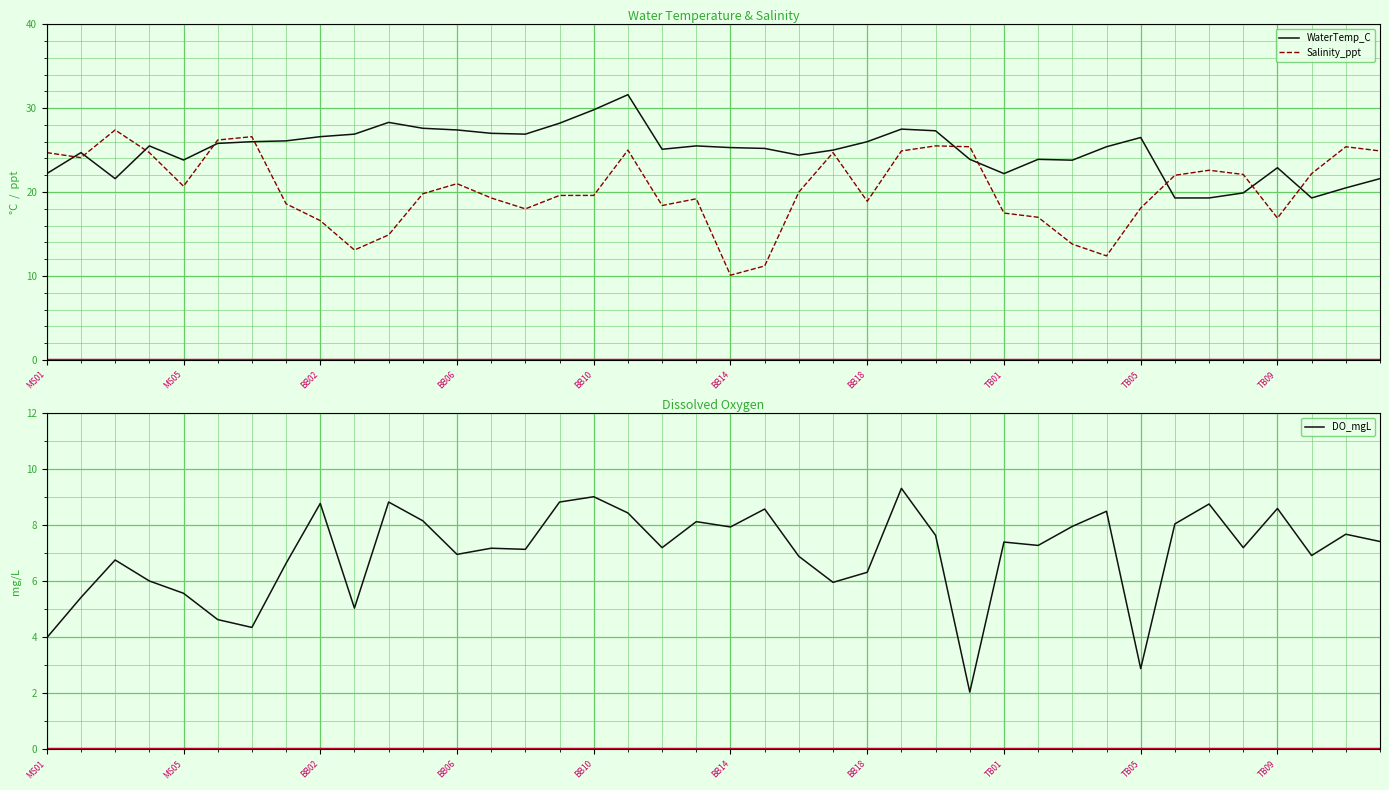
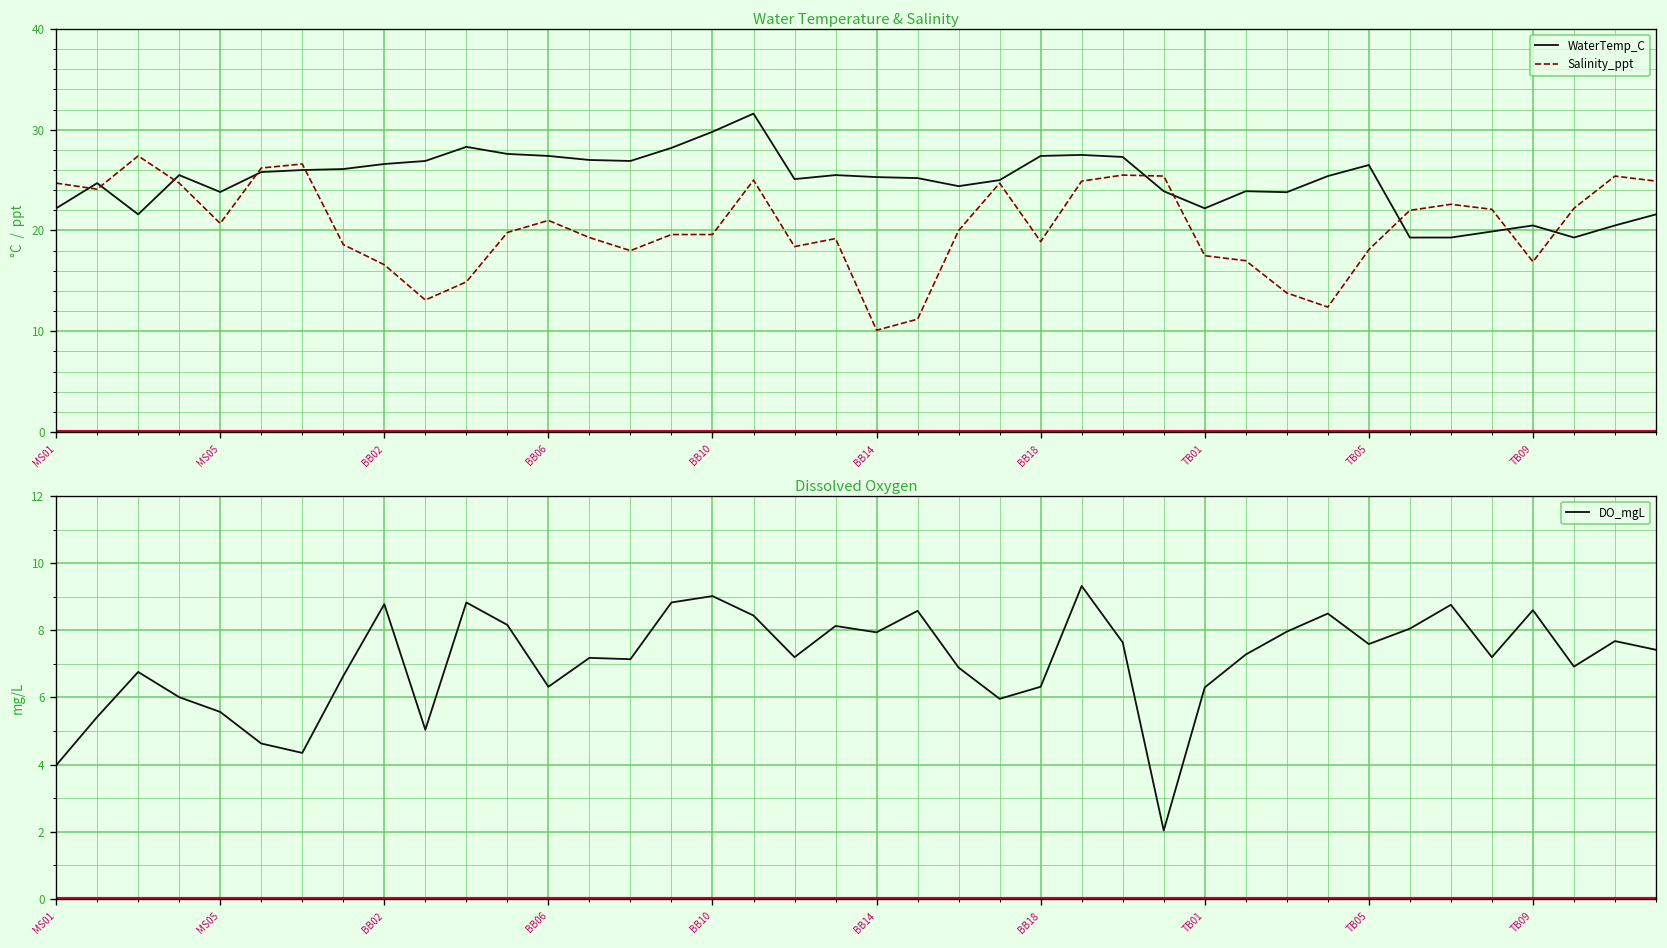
Water Temperature & Salinity, WaterTemp_C, BB18: 26 -> 27
Water Temperature & Salinity, WaterTemp_C, TB09: 23 -> 21
Dissolved Oxygen, BB06: 7.0 -> 6.3
Dissolved Oxygen, TB01: 7.4 -> 6.3
Dissolved Oxygen, TB05: 2.9 -> 7.6
